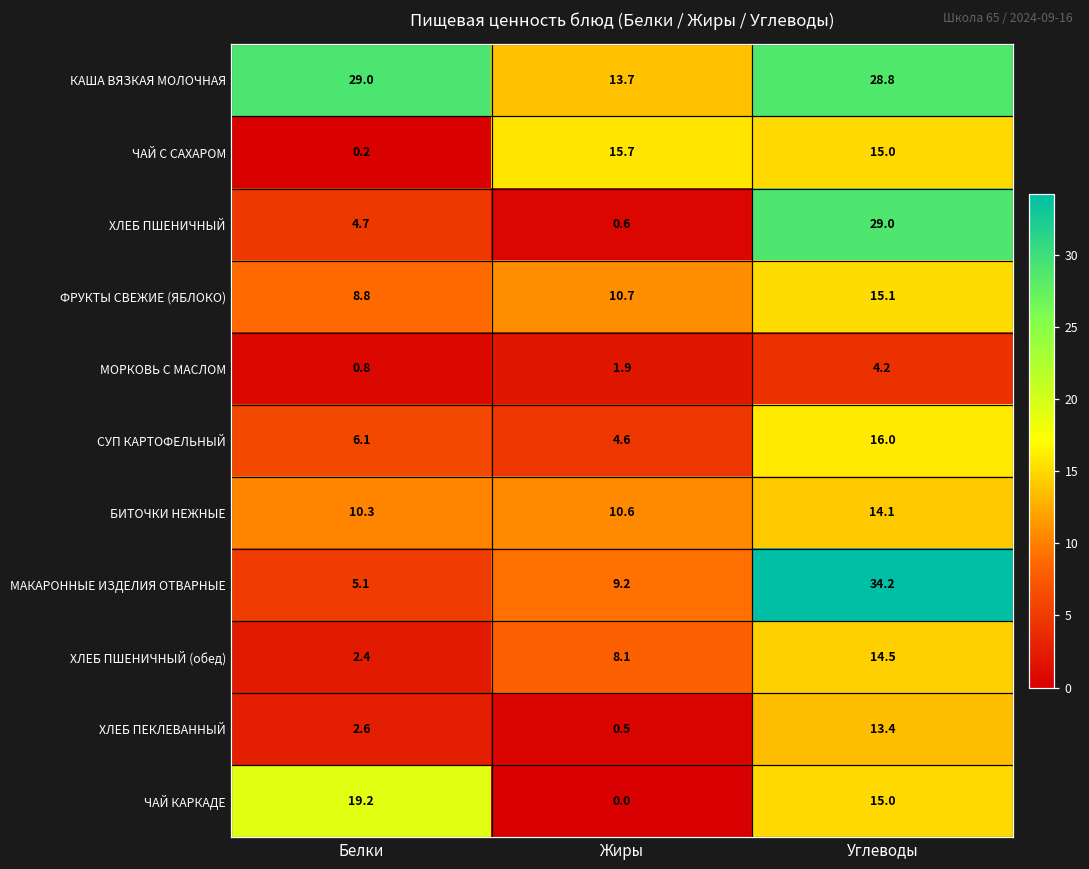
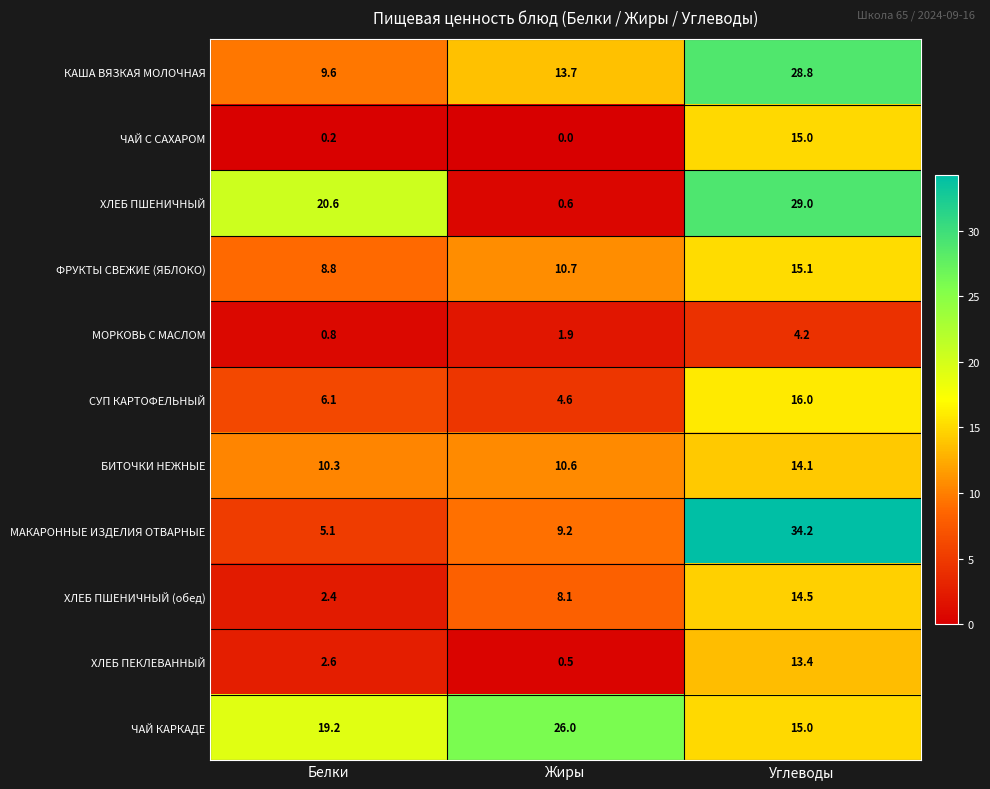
КАША ВЯЗКАЯ МОЛОЧНАЯ, Белки: 29.0 -> 9.6
ЧАЙ С САХАРОМ, Жиры: 15.7 -> 0.0
ХЛЕБ ПШЕНИЧНЫЙ, Белки: 4.7 -> 20.6
ЧАЙ КАРКАДЕ, Жиры: 0.0 -> 26.0
